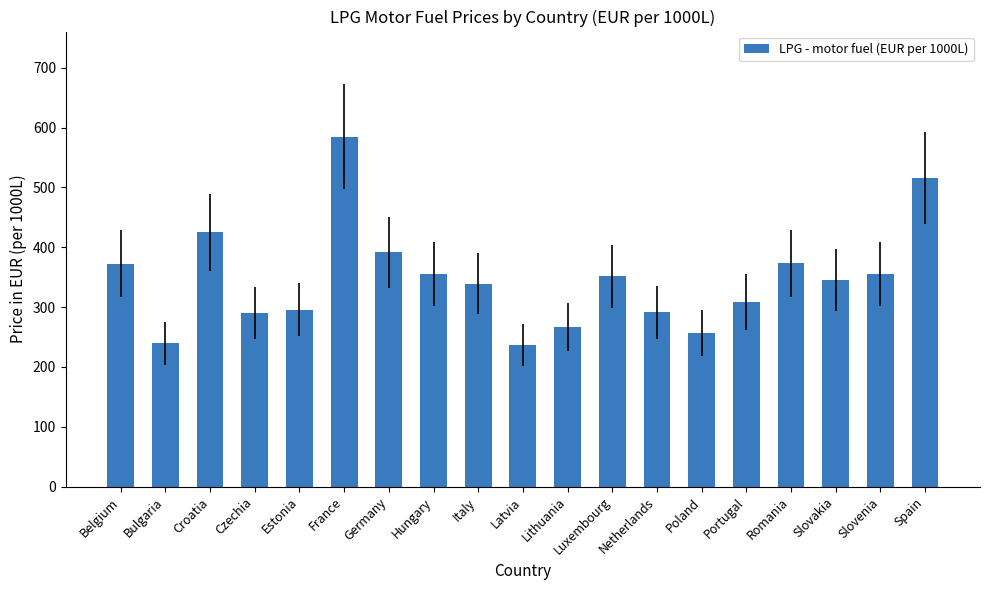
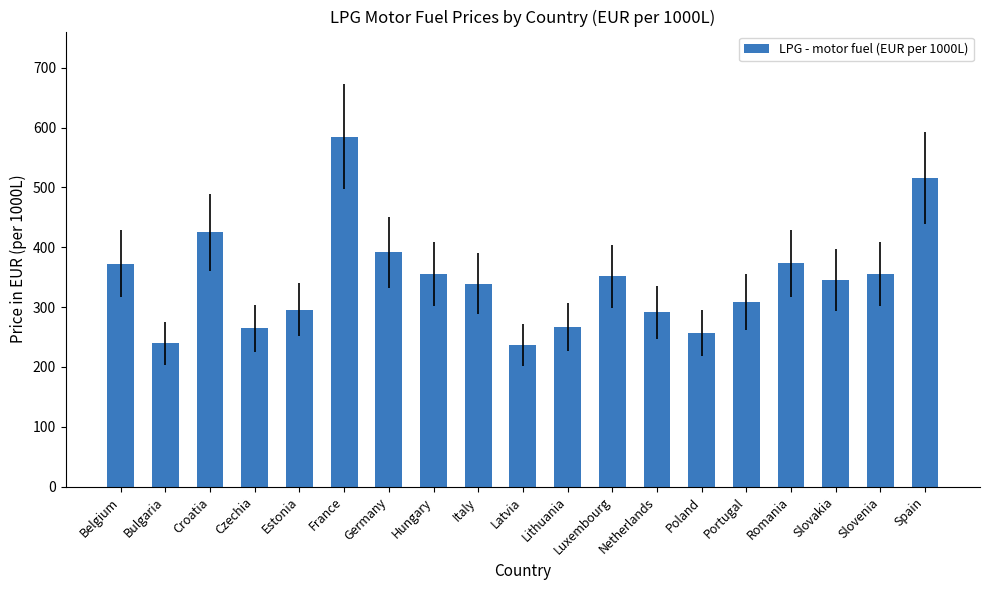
Czechia: 290 -> 260
